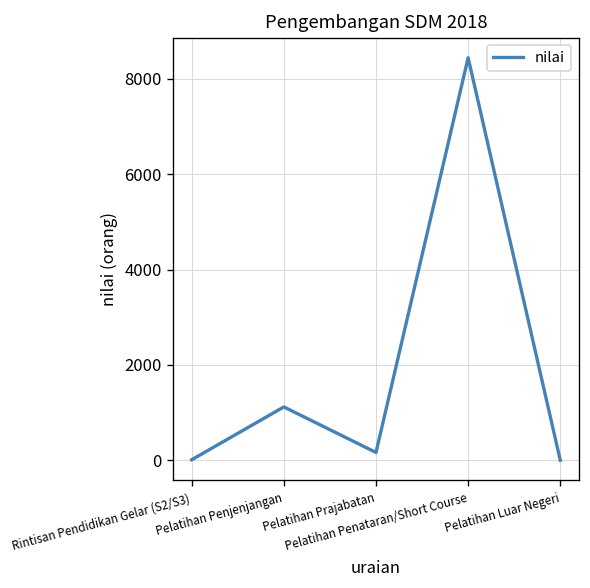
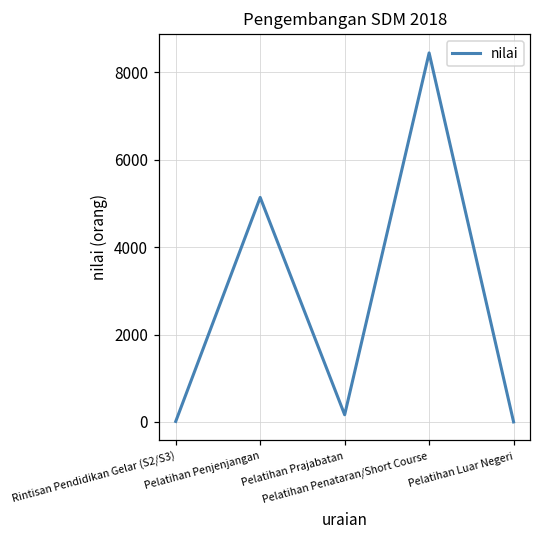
Pelatihan Penjenjangan: 1100 -> 5100
